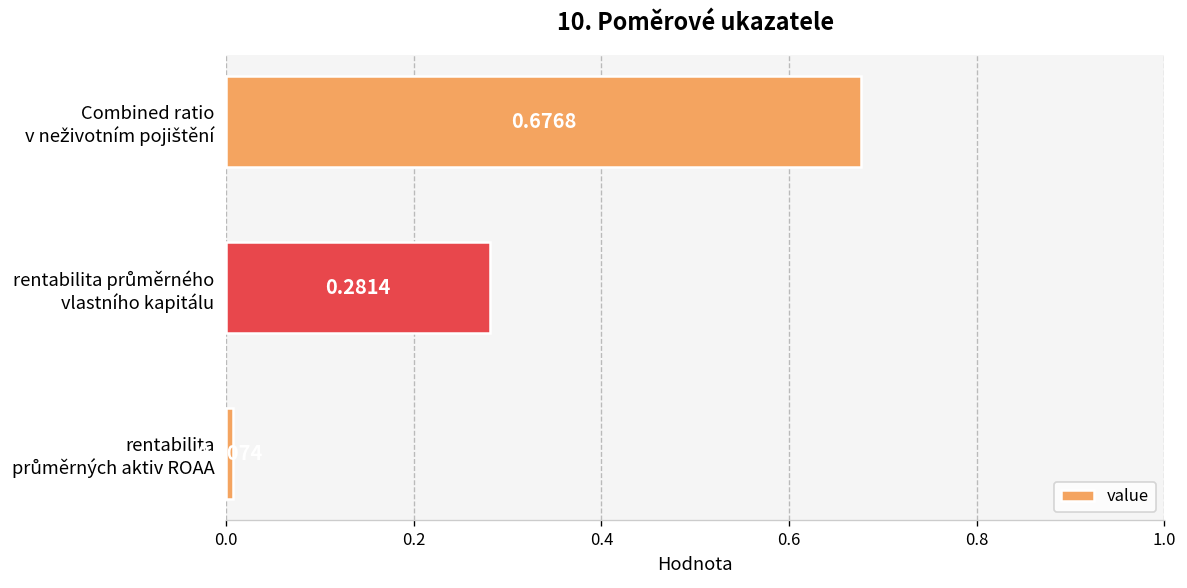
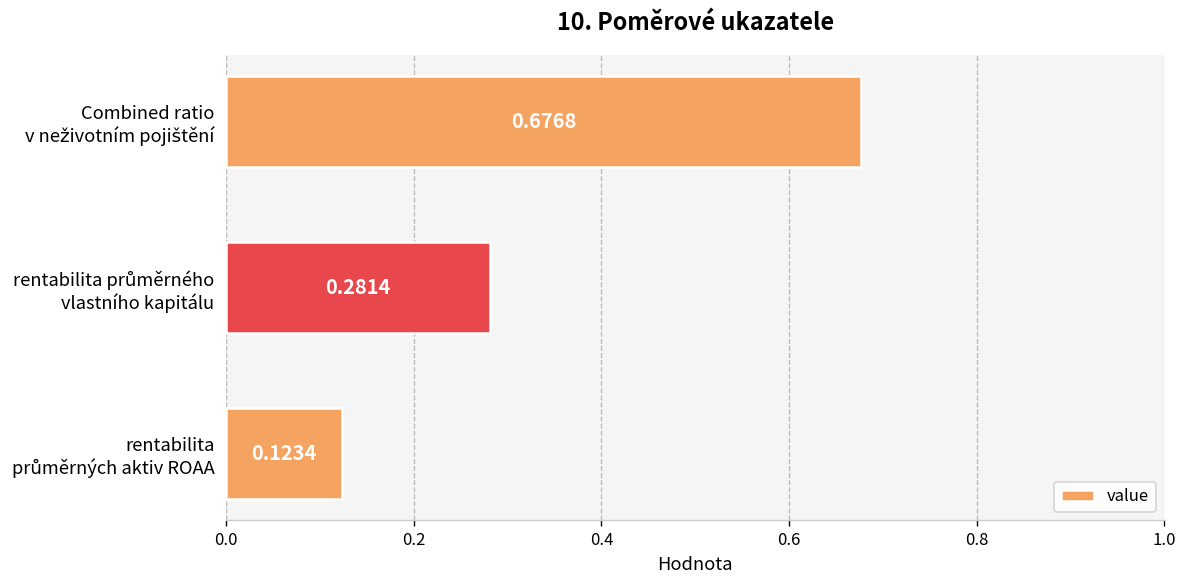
rentabilita průměrných aktiv ROAA: 0.01 -> 0.12
